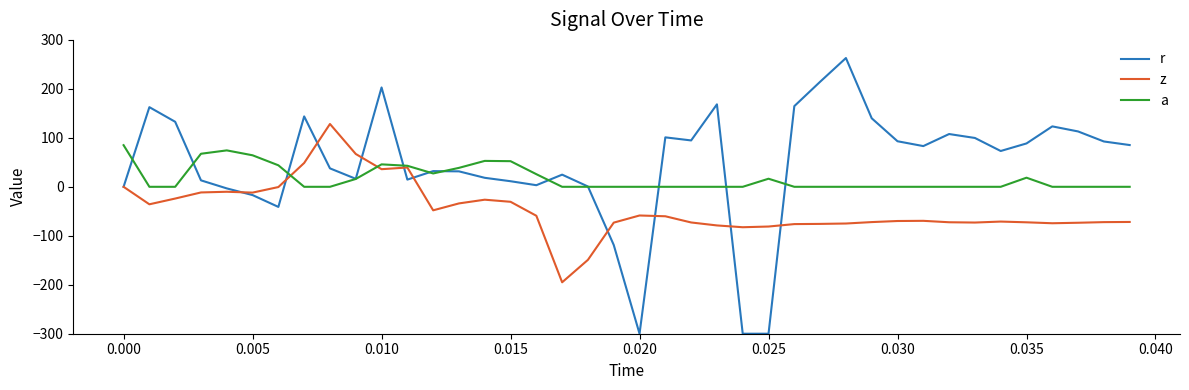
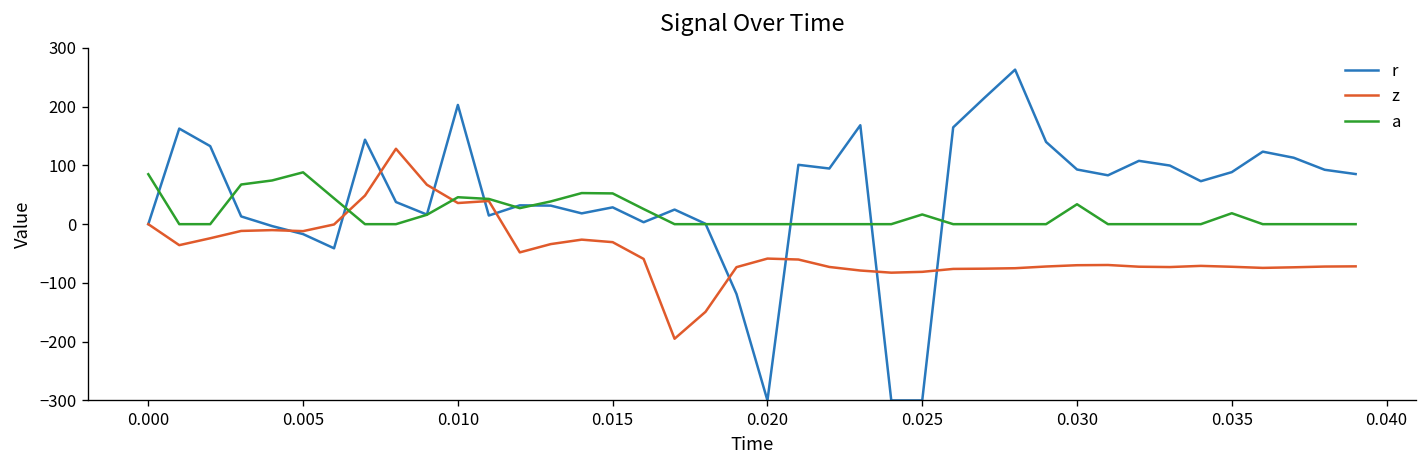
a, 0.005: 60 -> 90
r, 0.015: 10 -> 30
a, 0.030: 0 -> 30
